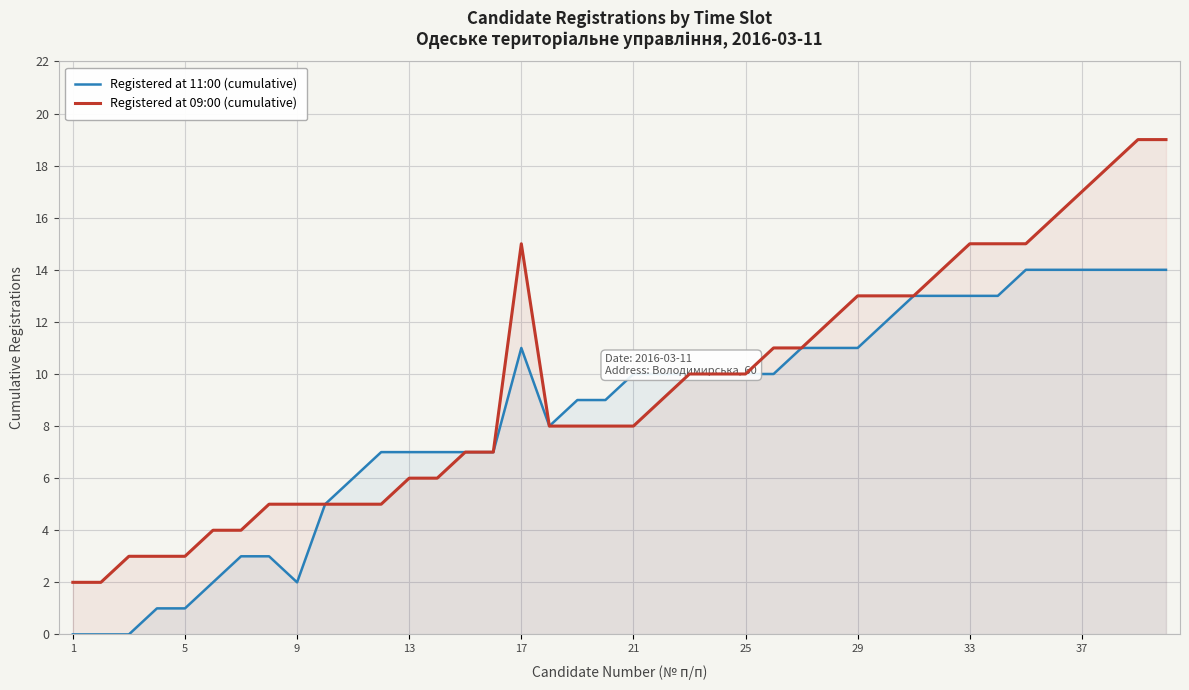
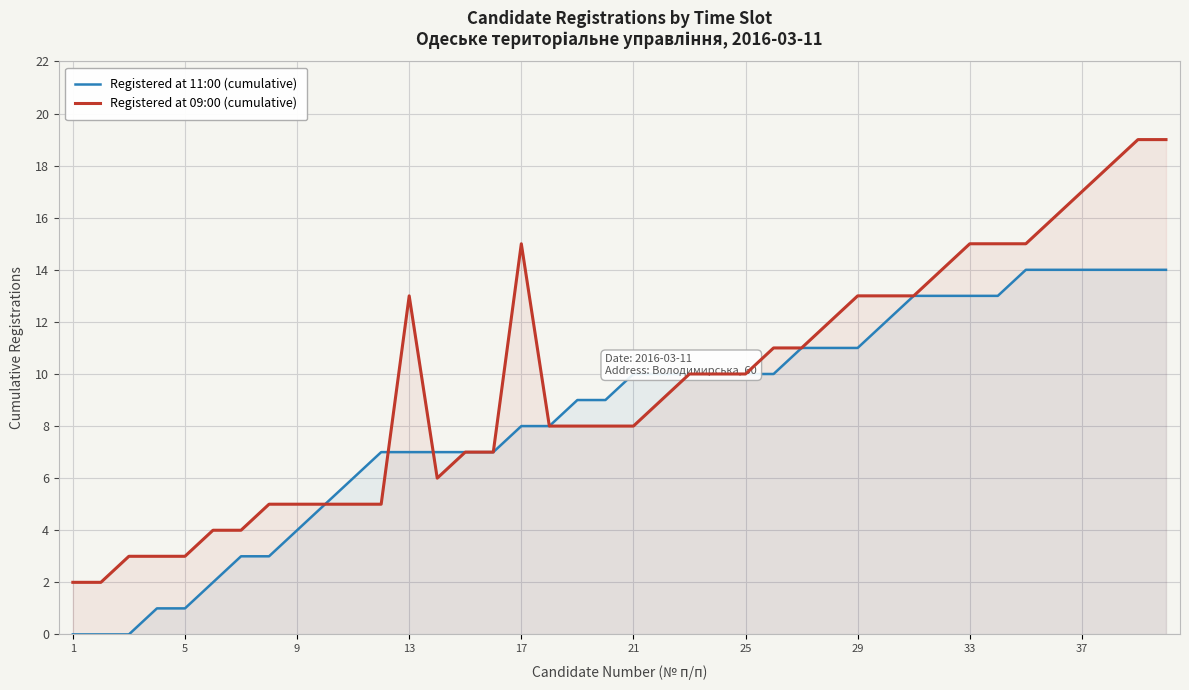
Registered at 11:00 (cumulative), 9: 2 -> 4
Registered at 09:00 (cumulative), 13: 6 -> 13
Registered at 11:00 (cumulative), 17: 11 -> 8
